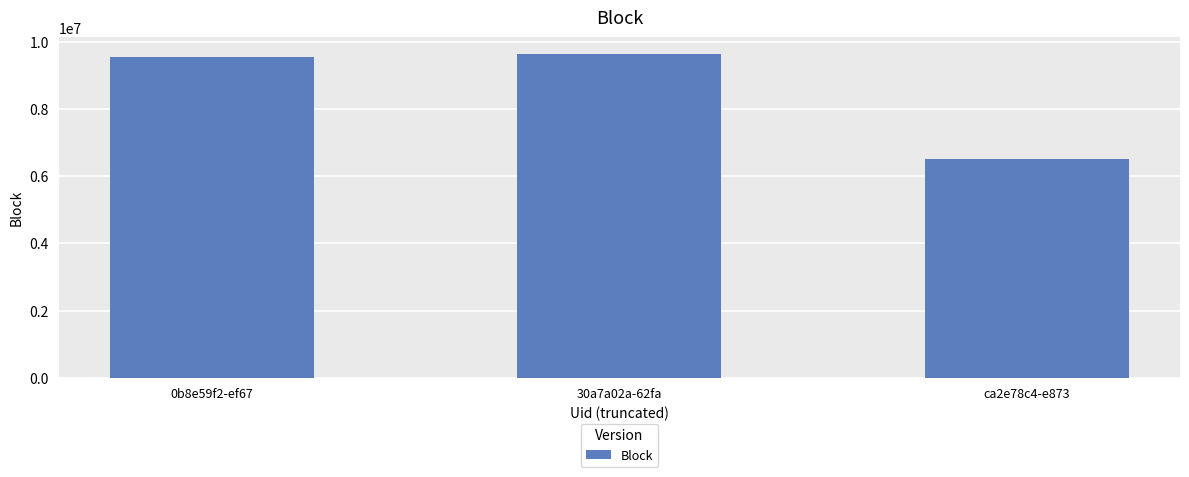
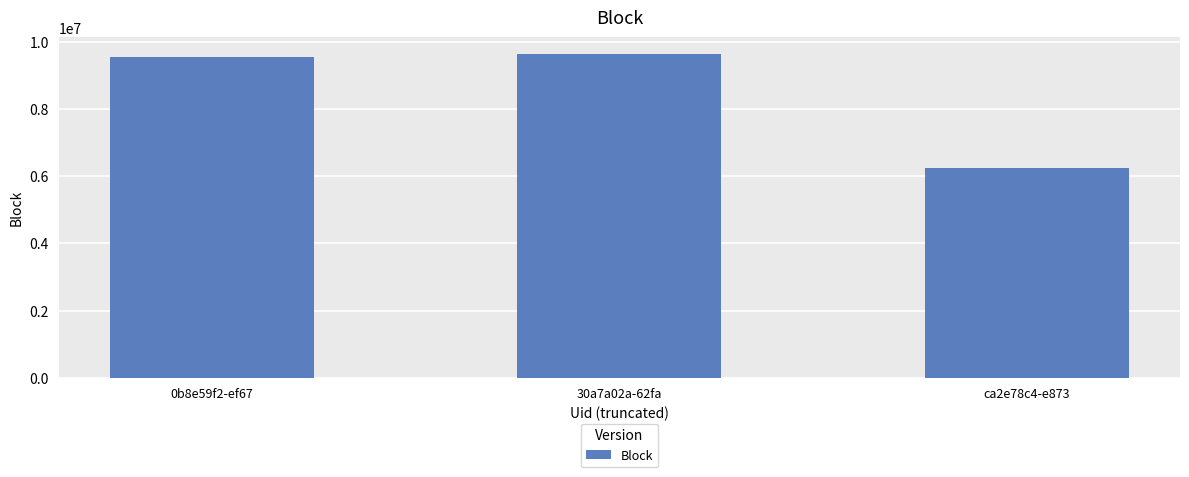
ca2e78c4-e873: 6500000 -> 6200000
